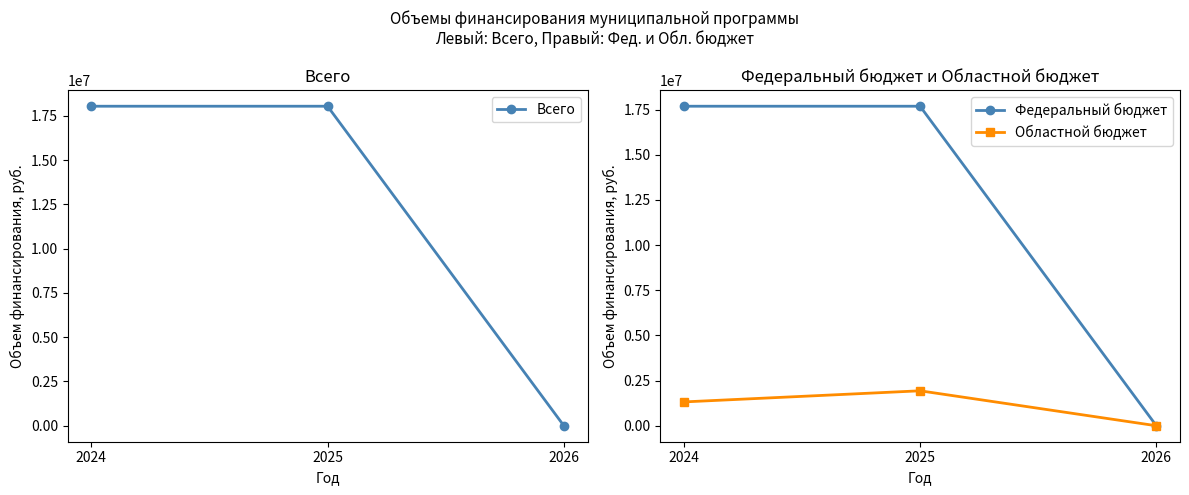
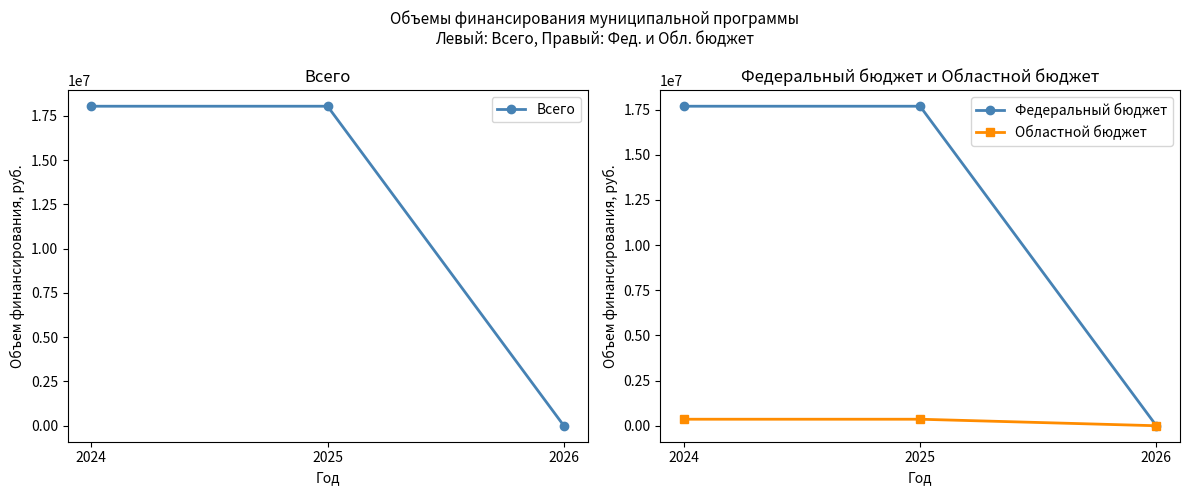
Федеральный бюджет и Областной бюджет, Областной бюджет, 2024: 1300000 -> 400000
Федеральный бюджет и Областной бюджет, Областной бюджет, 2025: 1900000 -> 400000
